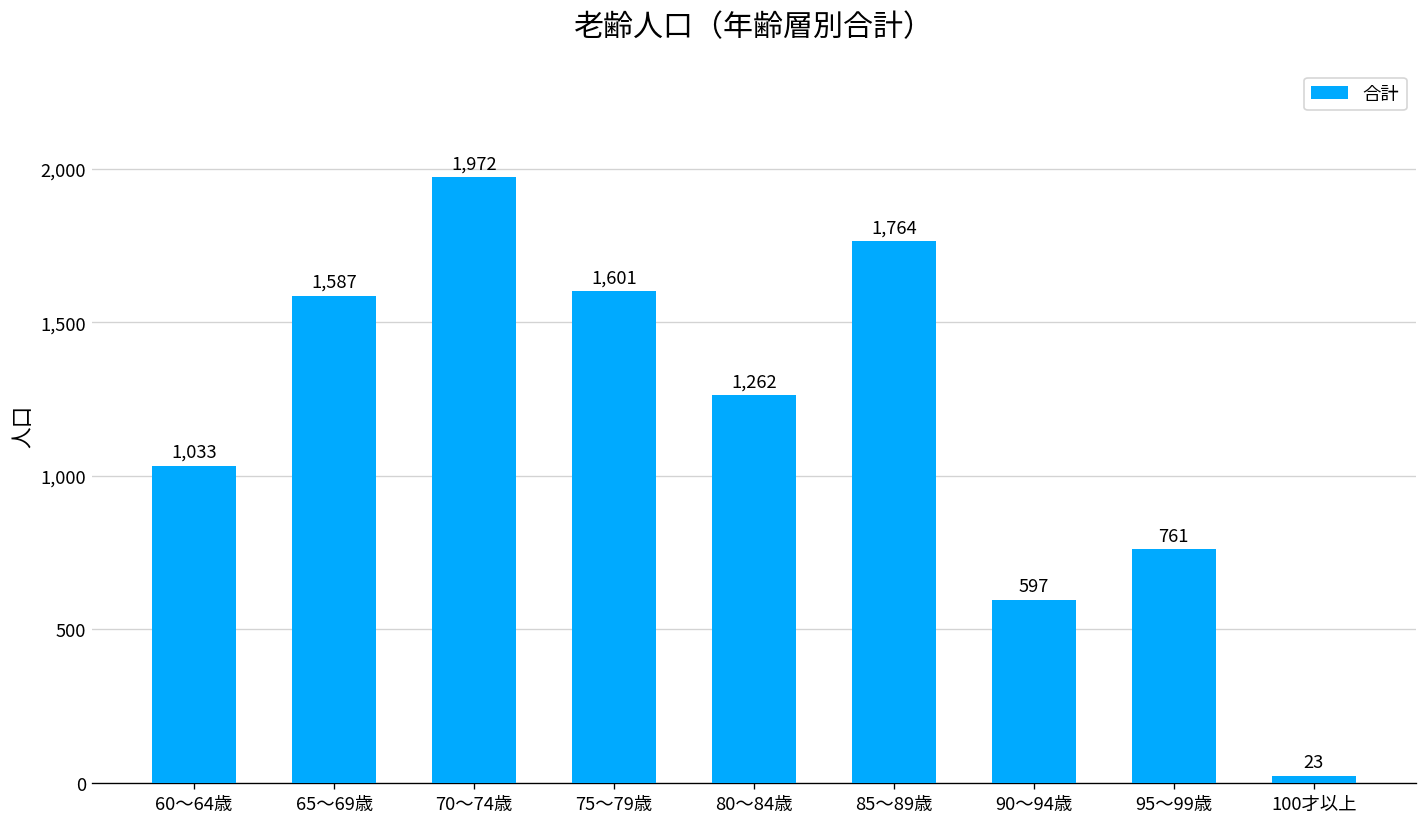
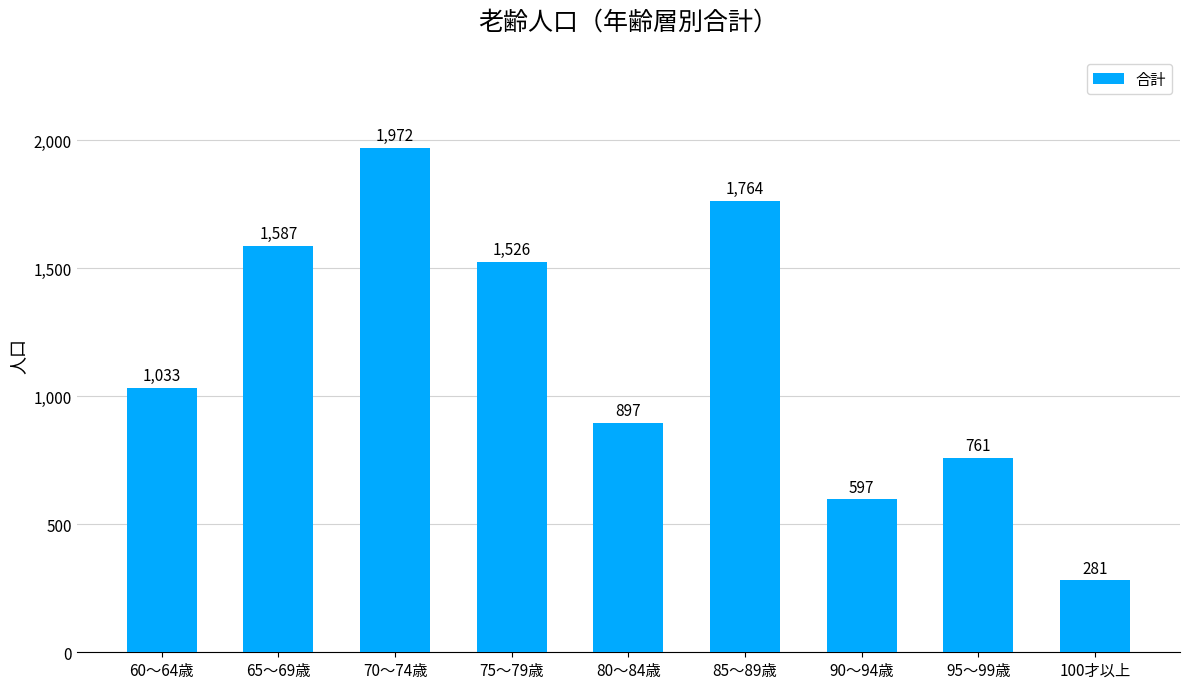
75～79歳: 1,601 -> 1,526
80～84歳: 1,262 -> 897
100才以上: 23 -> 281
